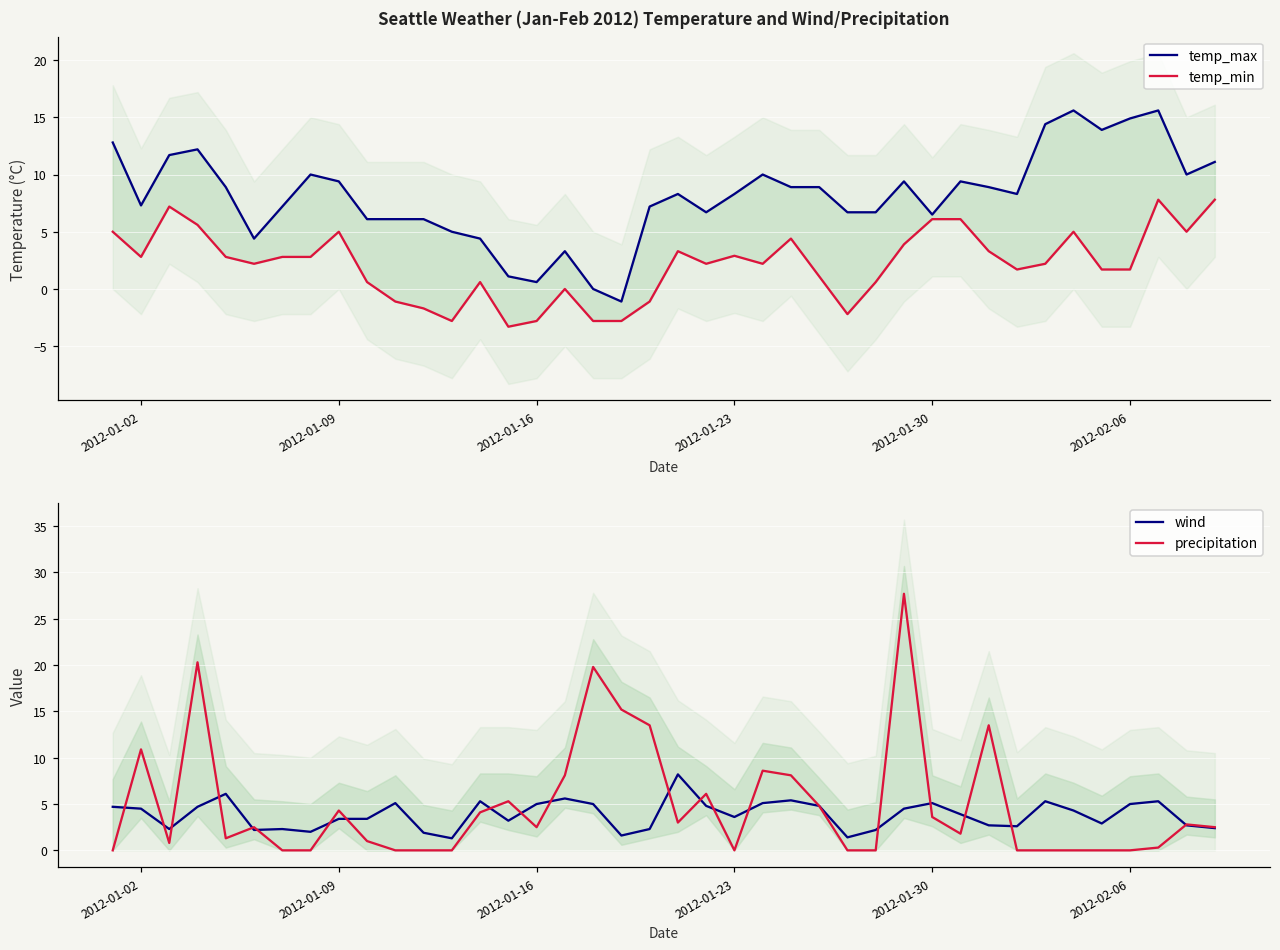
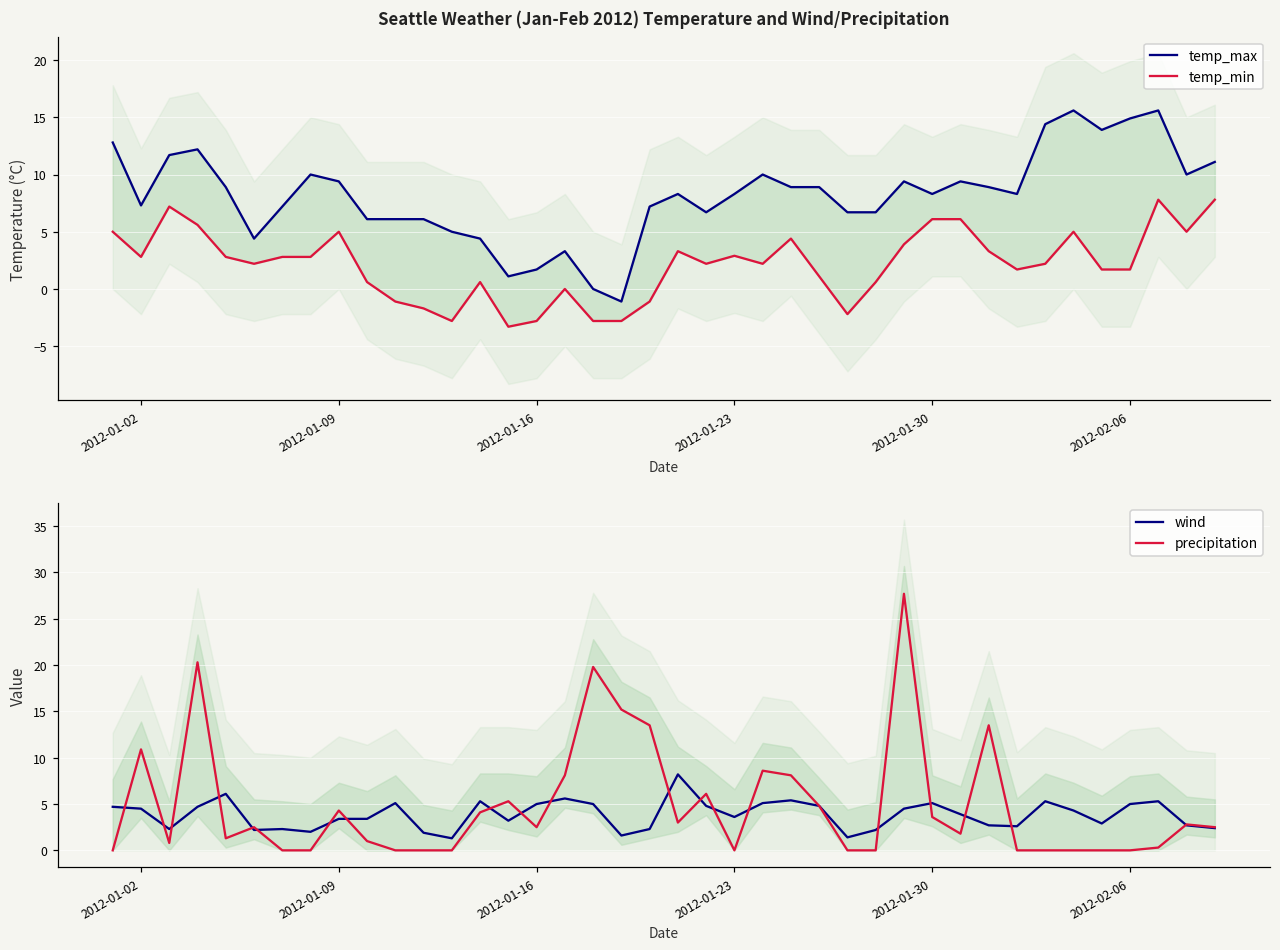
Seattle Weather (Jan-Feb 2012) Temperature and Wind/Precipitation, temp_max, 2012-01-16: 0.6 -> 1.7
Seattle Weather (Jan-Feb 2012) Temperature and Wind/Precipitation, temp_max, 2012-01-30: 6.5 -> 8.3
